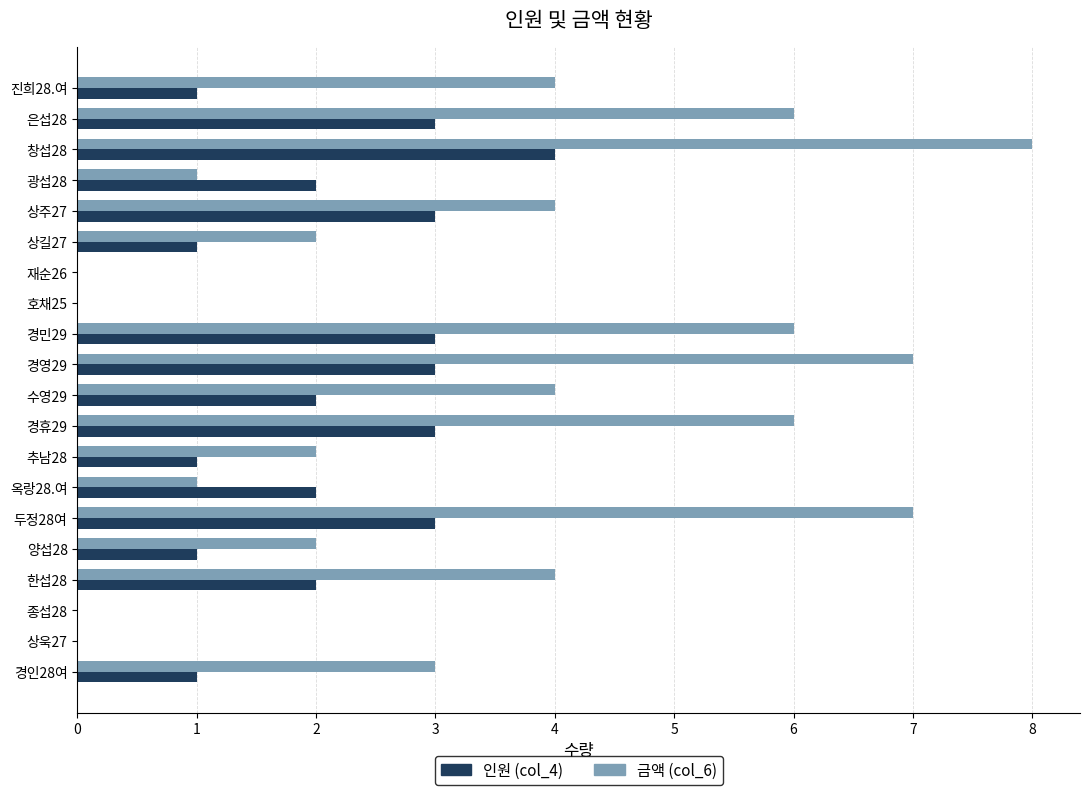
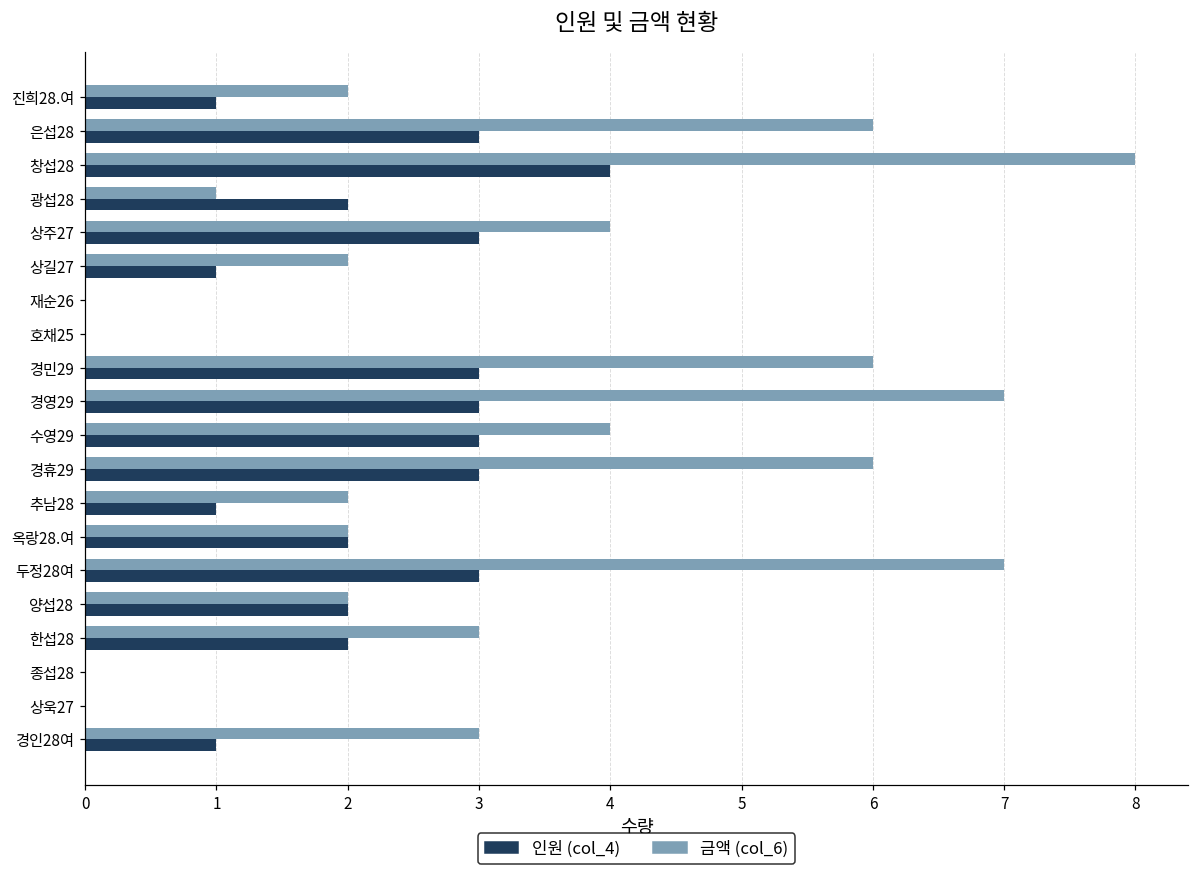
금액 (col_6), 진희28.여: 4 -> 2
인원 (col_4), 수영29: 2 -> 3
금액 (col_6), 옥랑28.여: 1 -> 2
인원 (col_4), 양섭28: 1 -> 2
금액 (col_6), 한섭28: 4 -> 3
